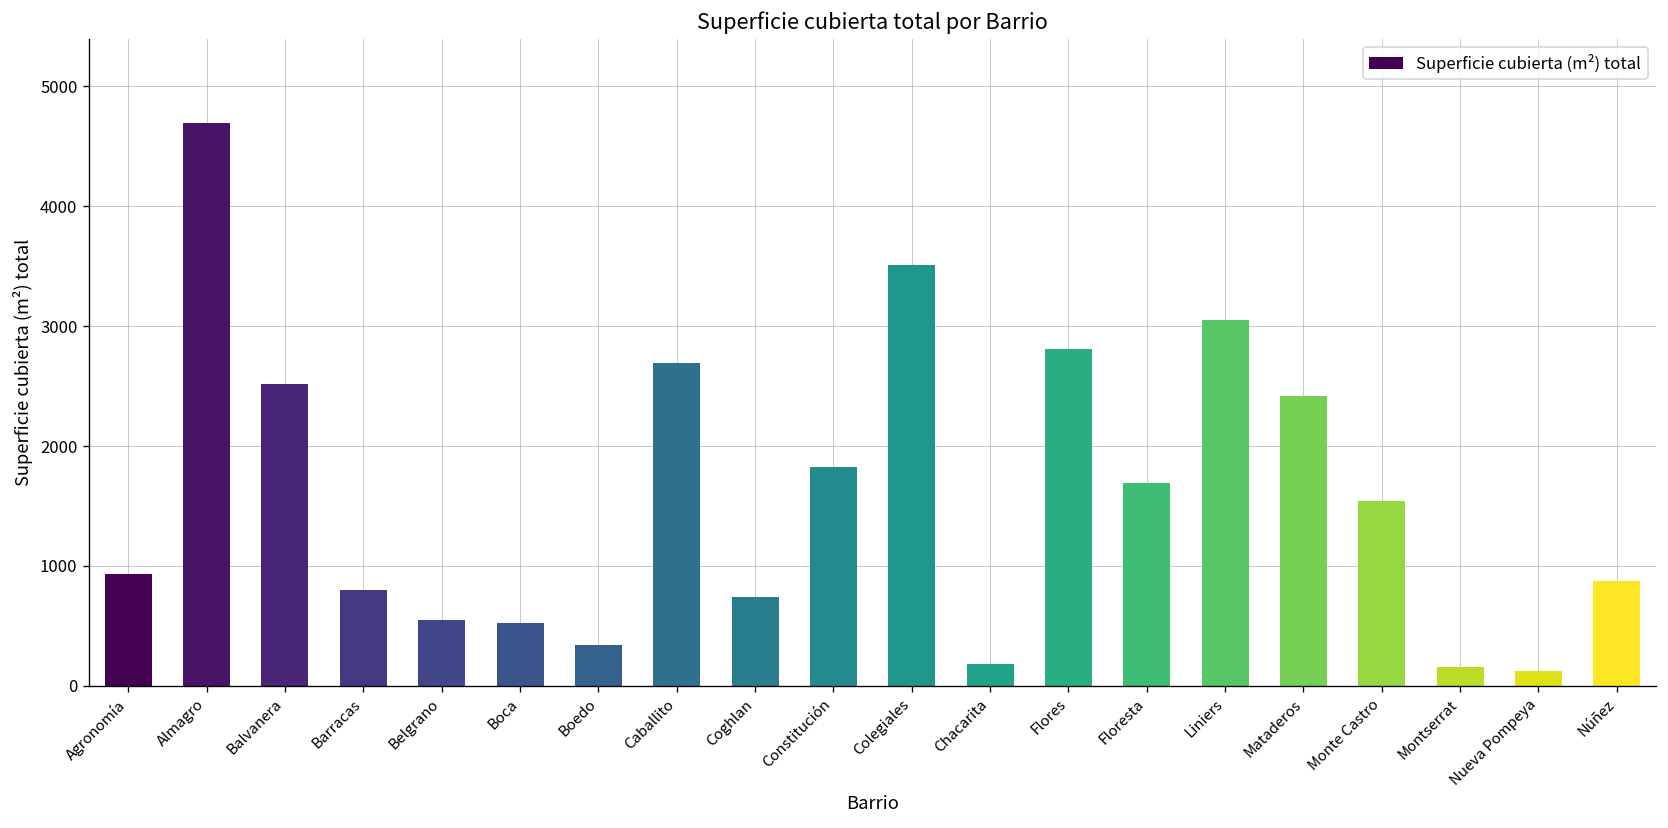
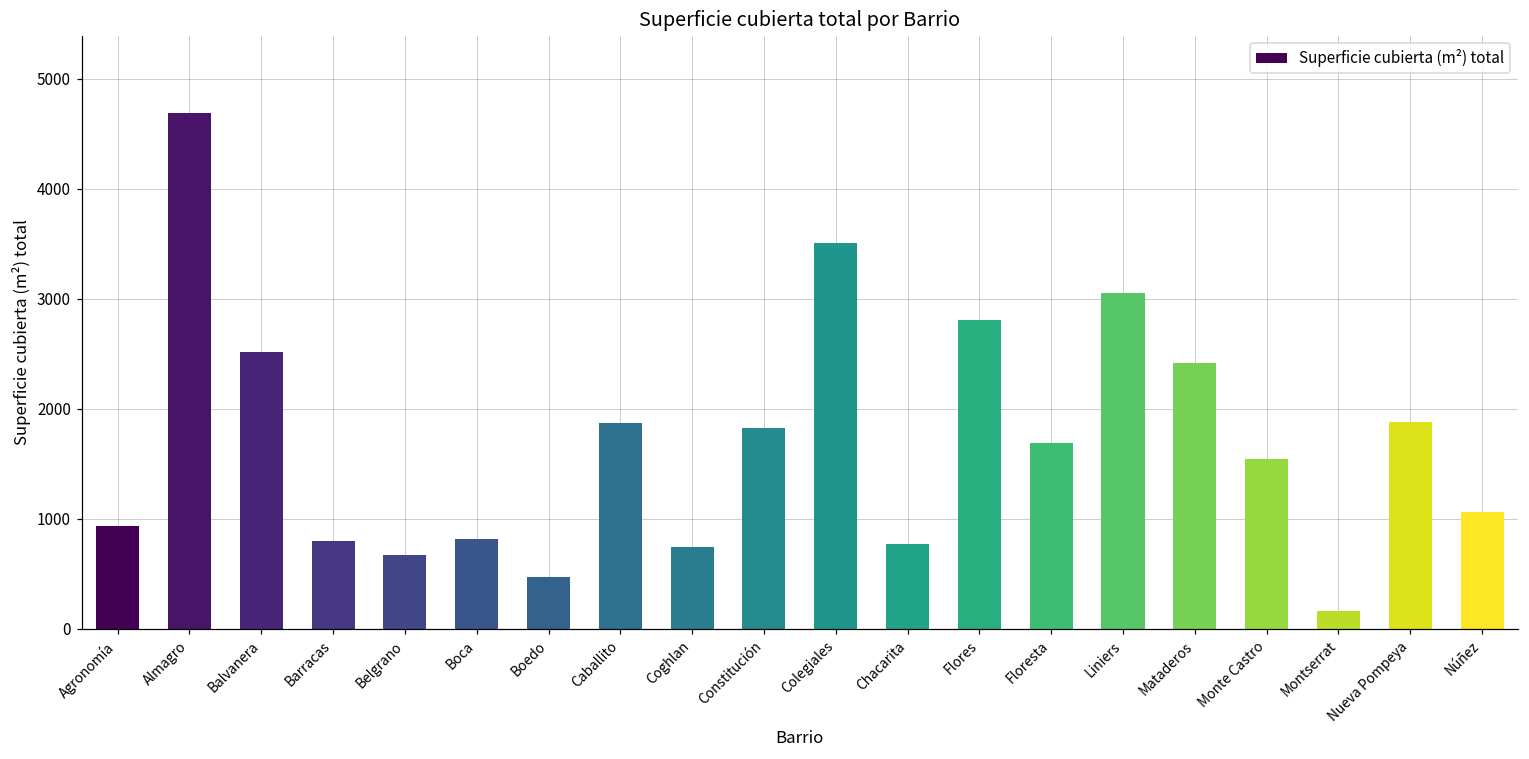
Belgrano: 600 -> 700
Boca: 500 -> 800
Boedo: 300 -> 500
Caballito: 2700 -> 1900
Chacarita: 200 -> 800
Nueva Pompeya: 100 -> 1900
Núñez: 900 -> 1100
